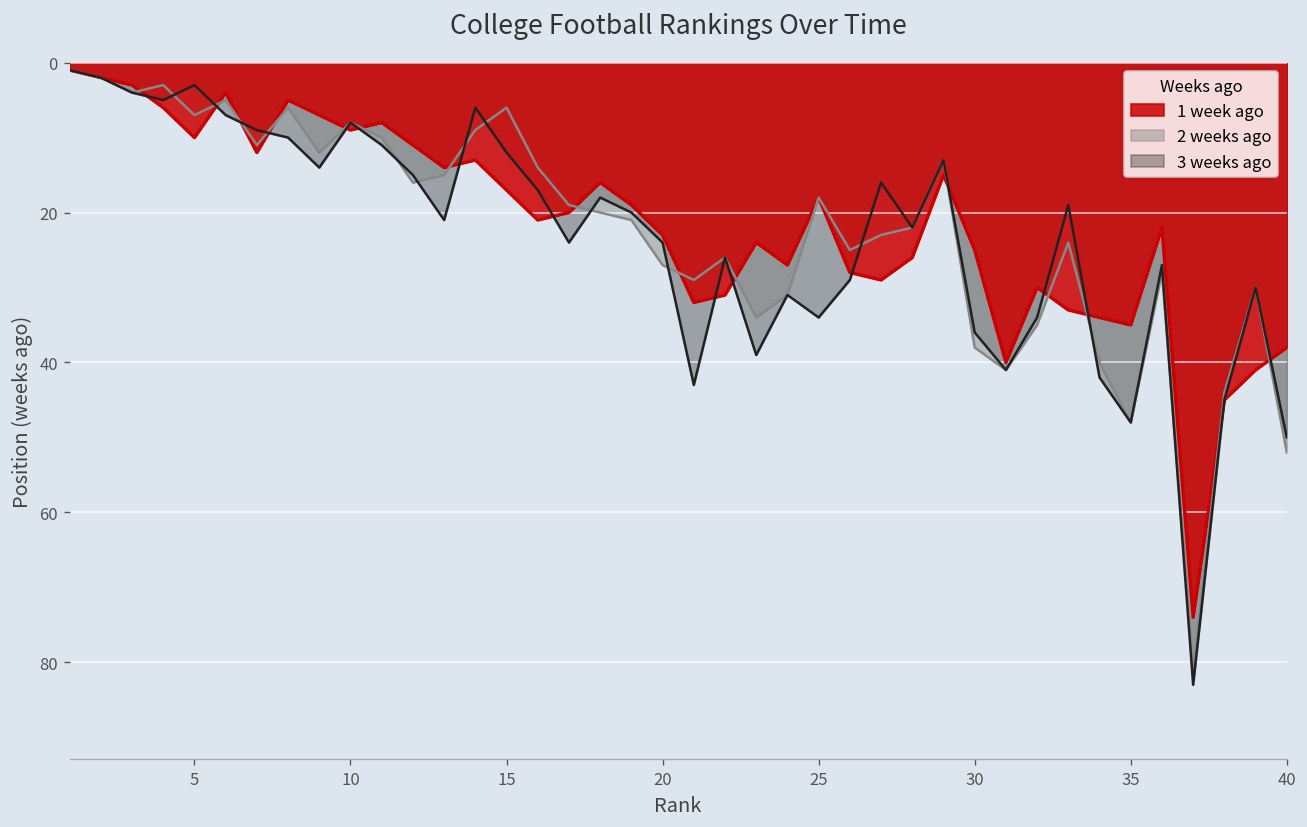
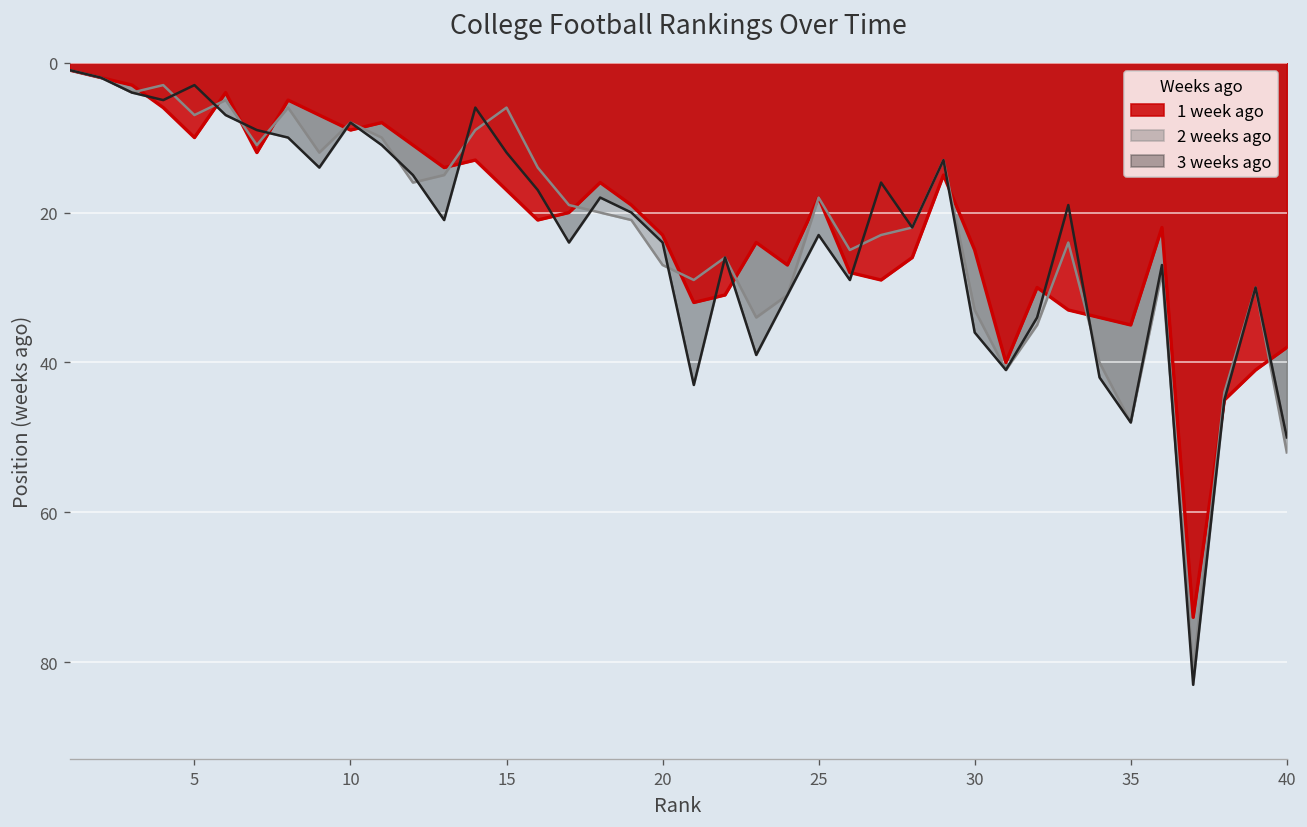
3 weeks ago, 25: 34 -> 23
2 weeks ago, 30: 38 -> 33
